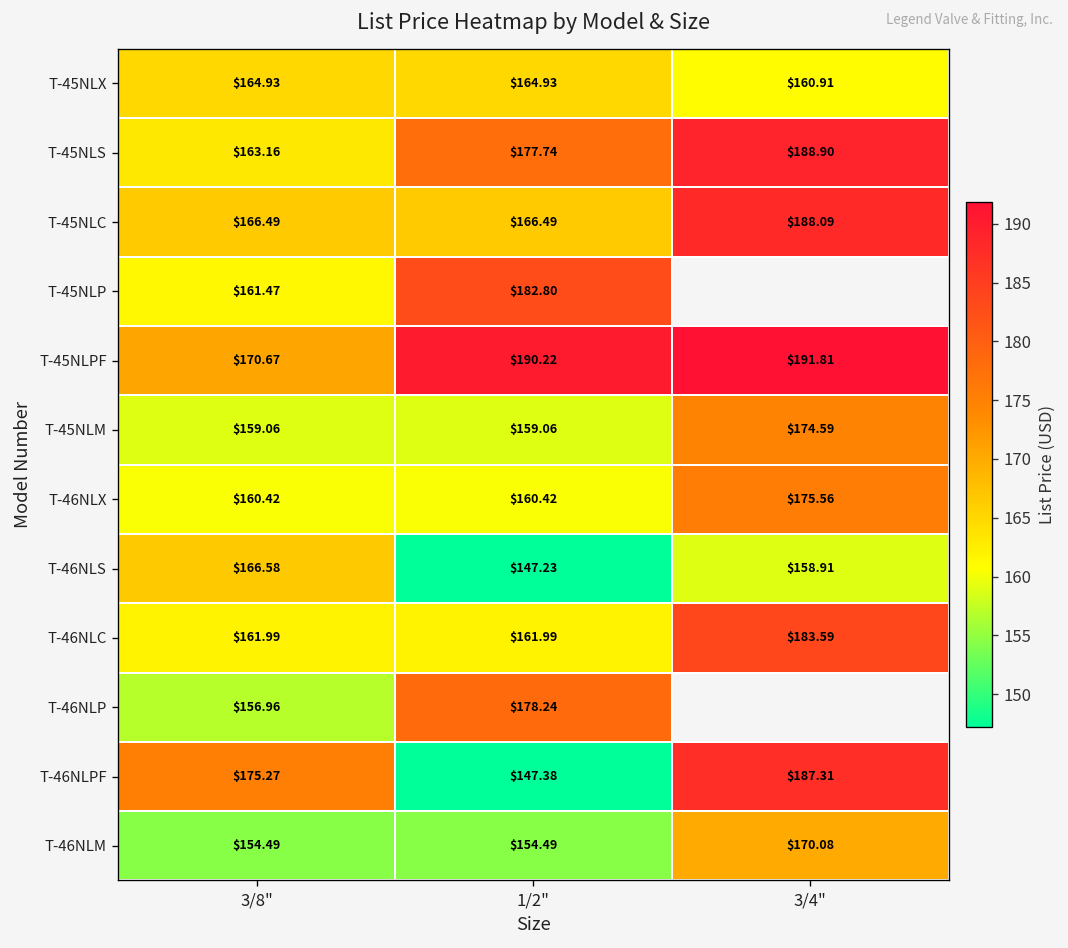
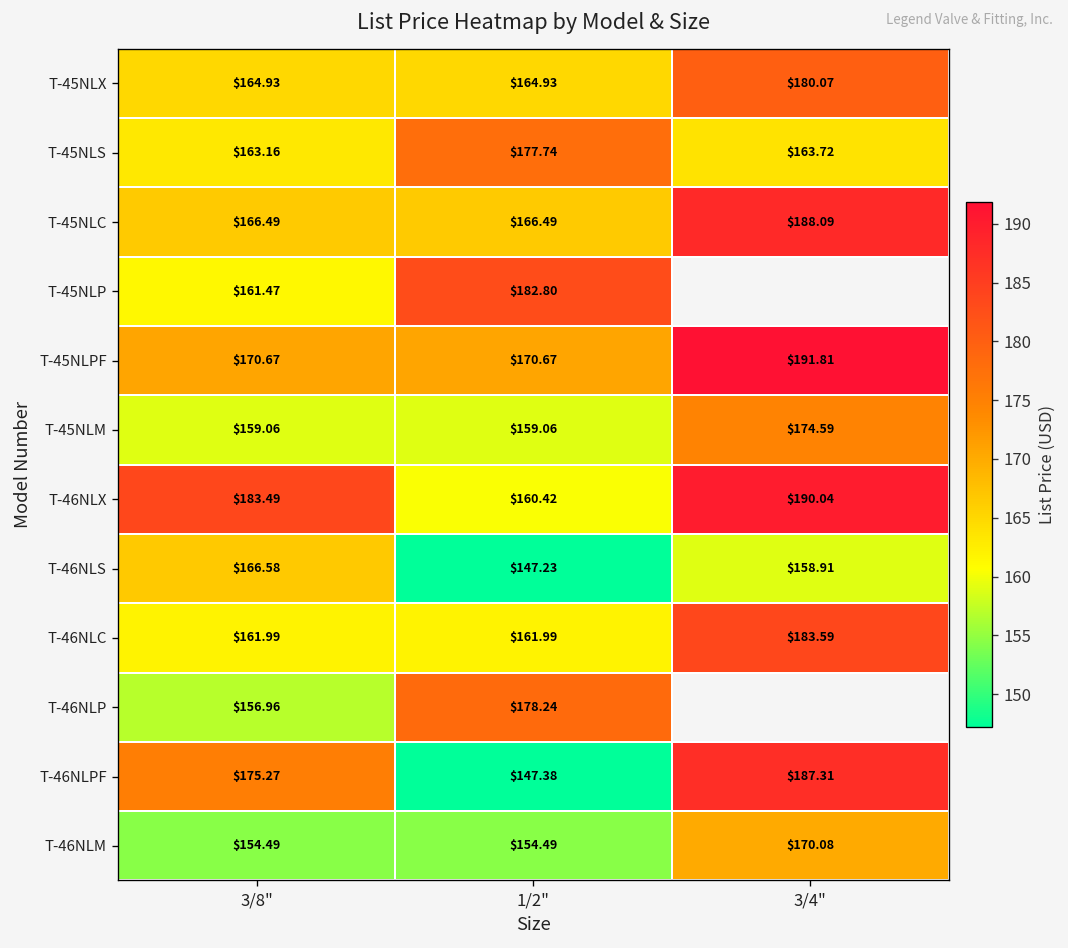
T-45NLX, 3/4": $160.91 -> $180.07
T-45NLS, 3/4": $188.90 -> $163.72
T-45NLPF, 1/2": $190.22 -> $170.67
T-46NLX, 3/8": $160.42 -> $183.49
T-46NLX, 3/4": $175.56 -> $190.04
